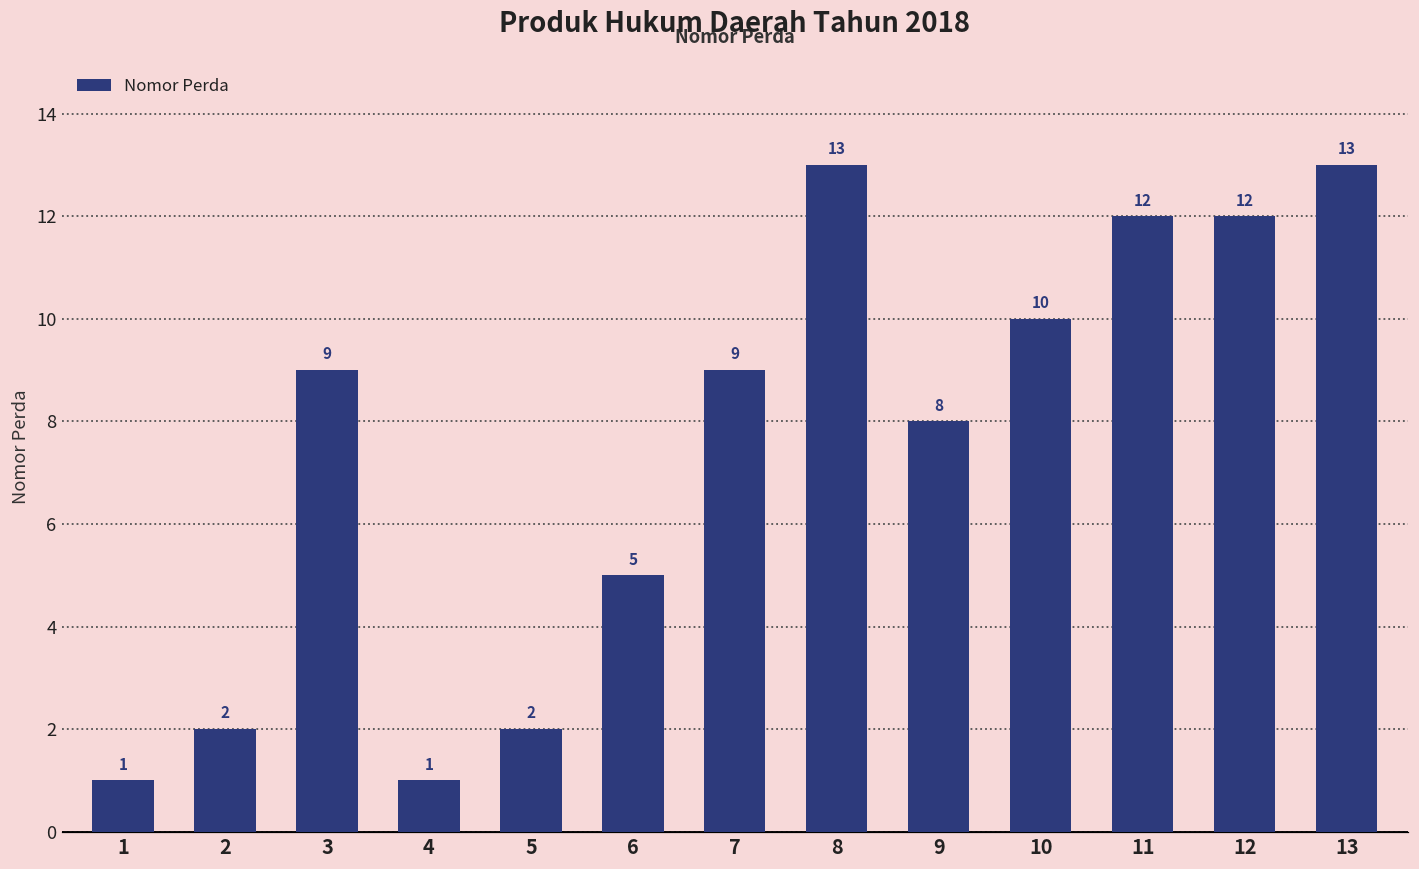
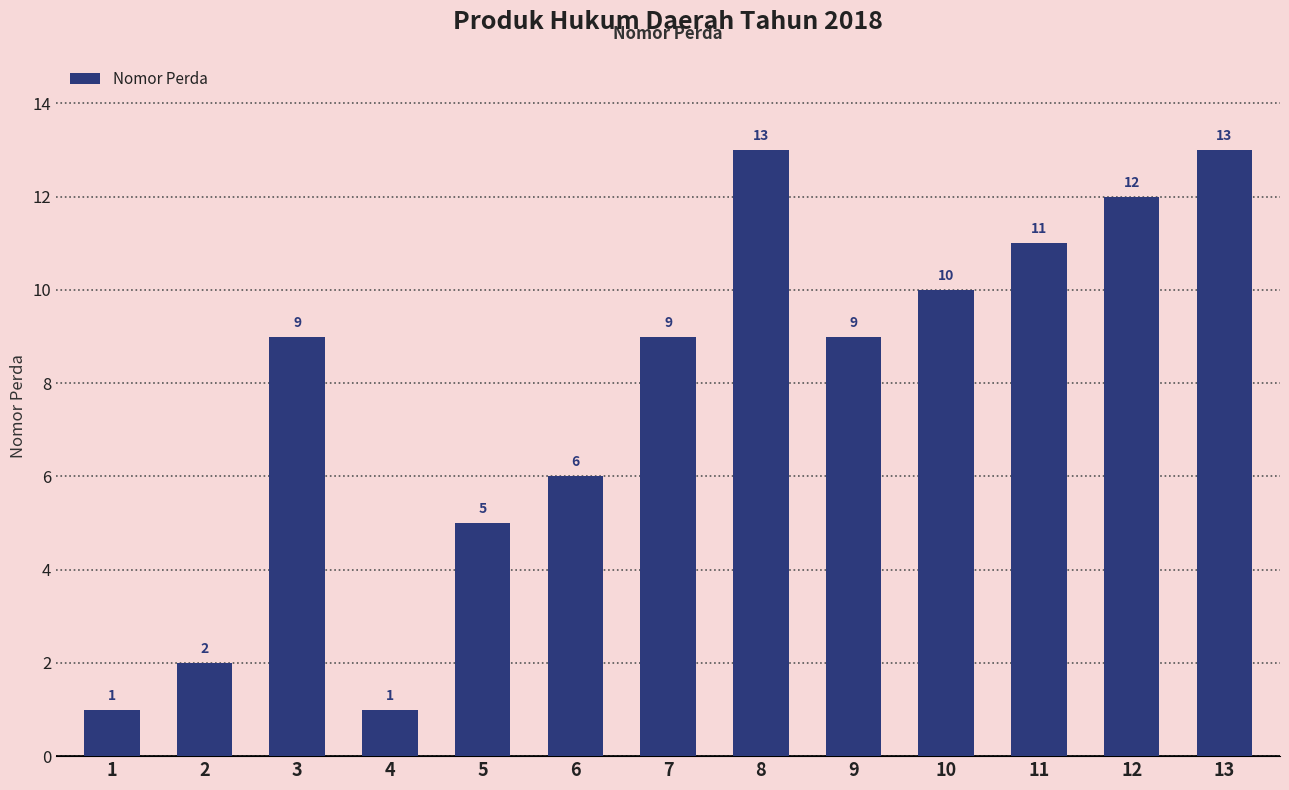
5: 2 -> 5
6: 5 -> 6
9: 8 -> 9
11: 12 -> 11
